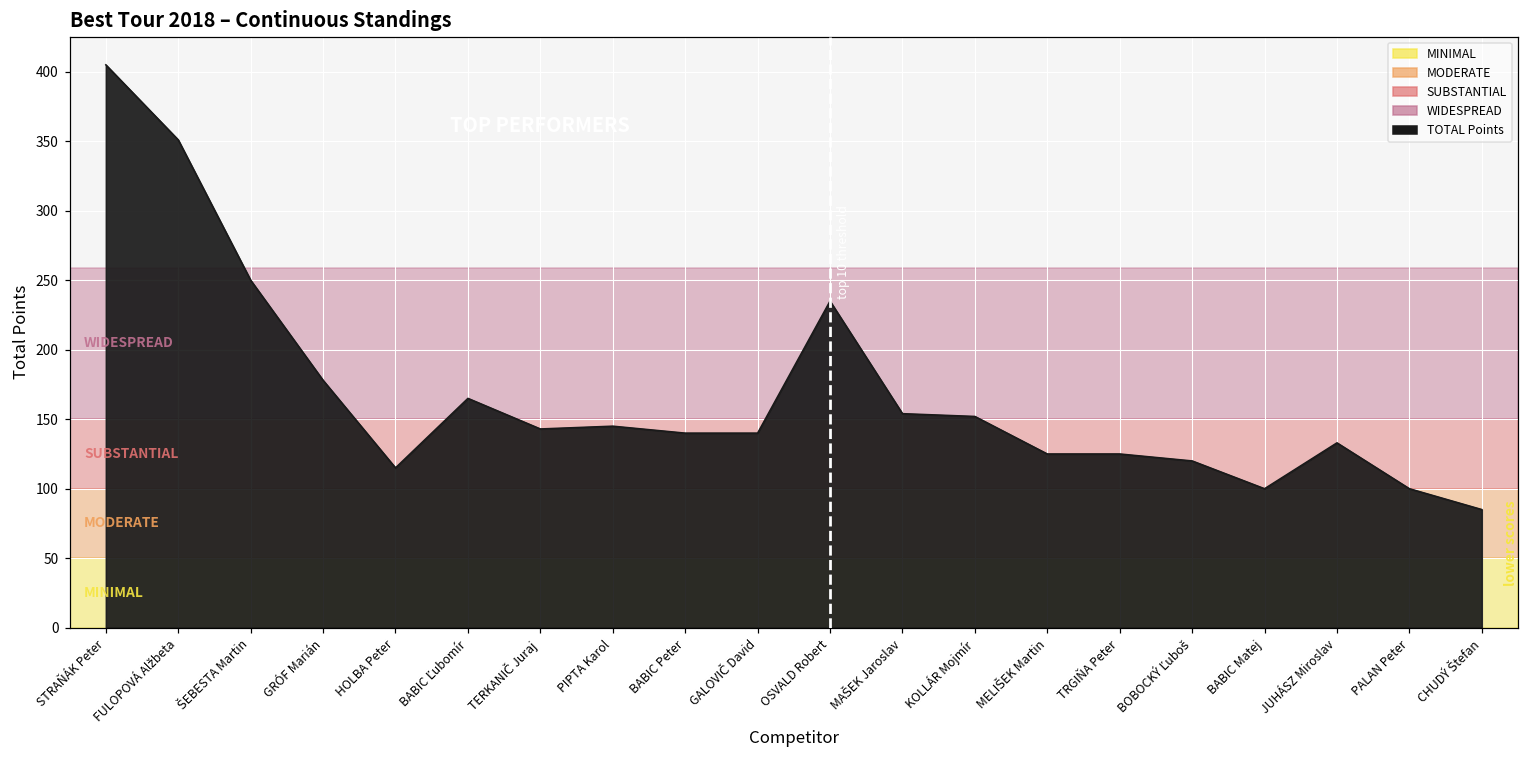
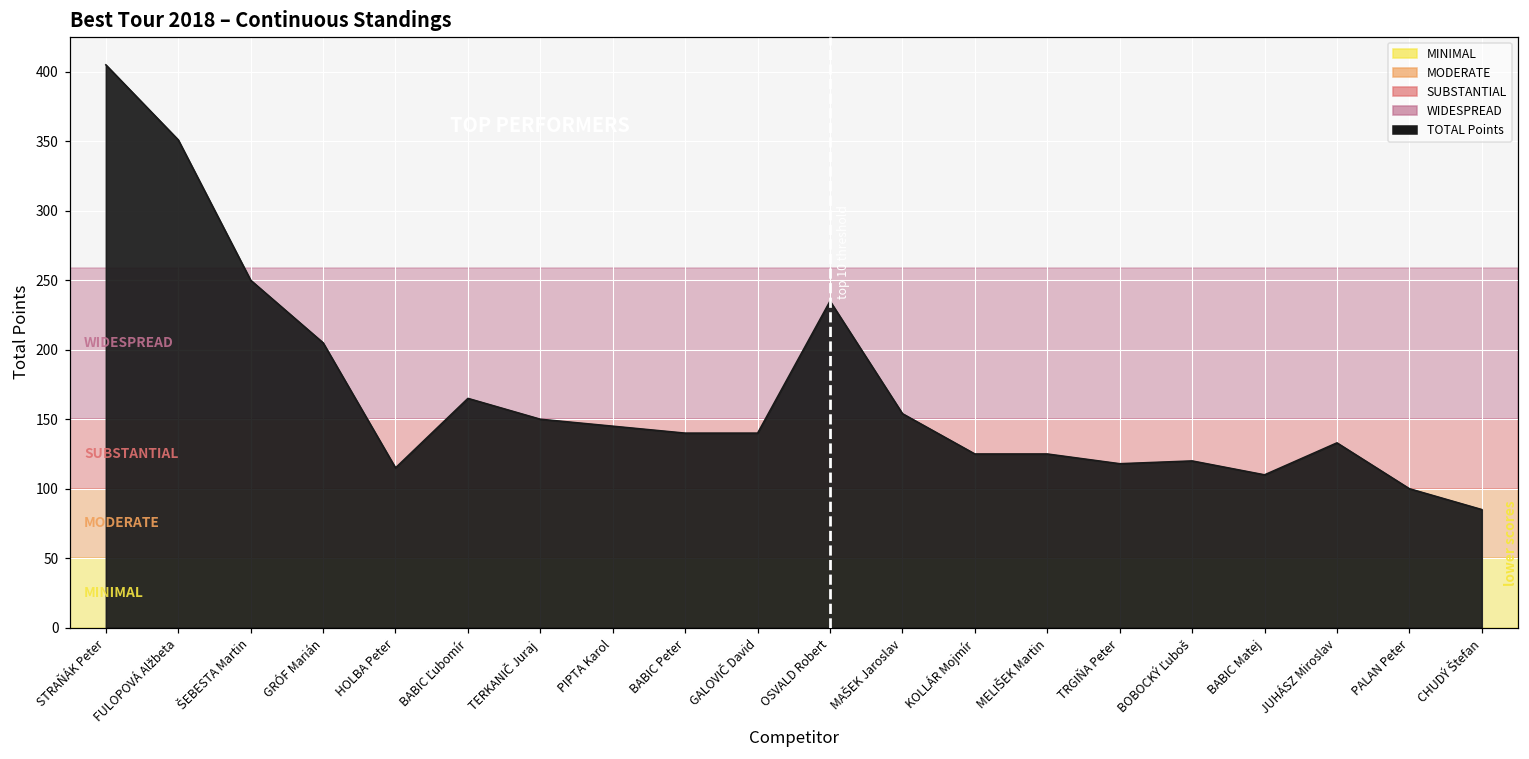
GRÓF Marián: 178 -> 205
TERKANIČ Juraj: 143 -> 150
KOLLÁR Mojmír: 152 -> 125
TRGIŇA Peter: 125 -> 118
BABIC Matej: 100 -> 110
